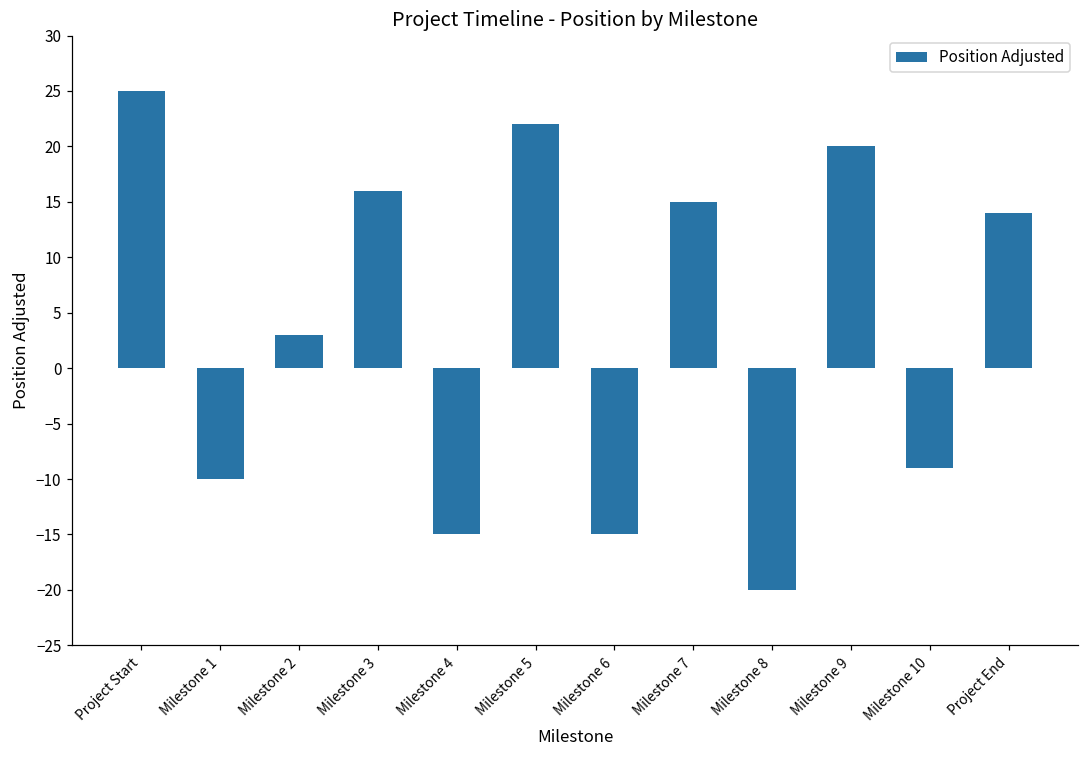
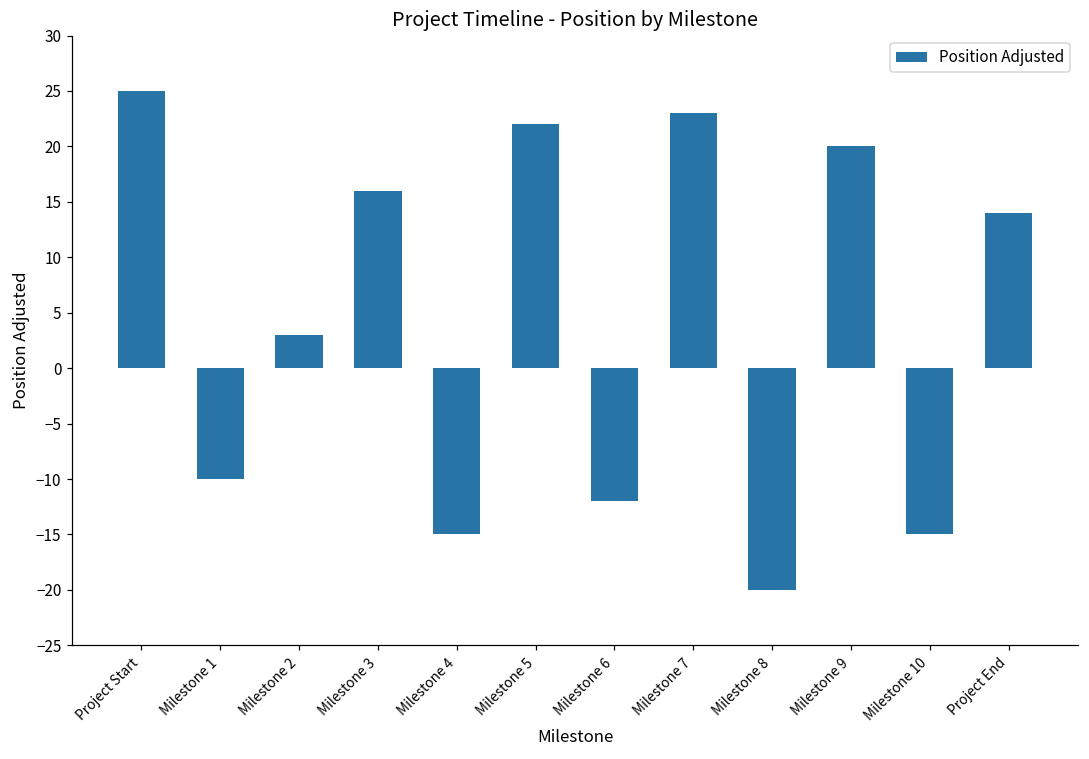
Milestone 6: -15 -> -12
Milestone 7: 15 -> 23
Milestone 10: -9 -> -15
